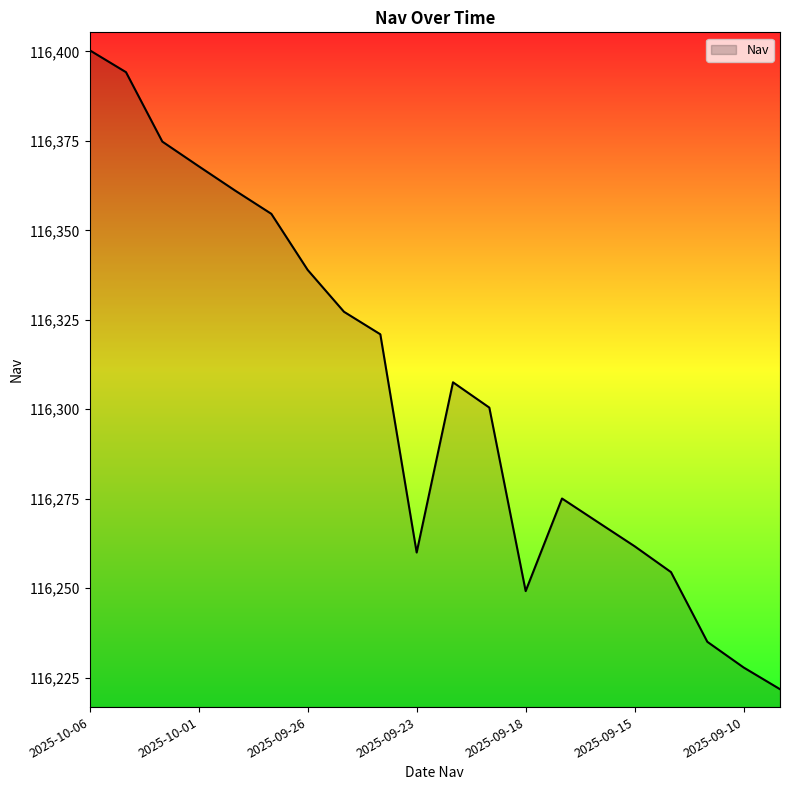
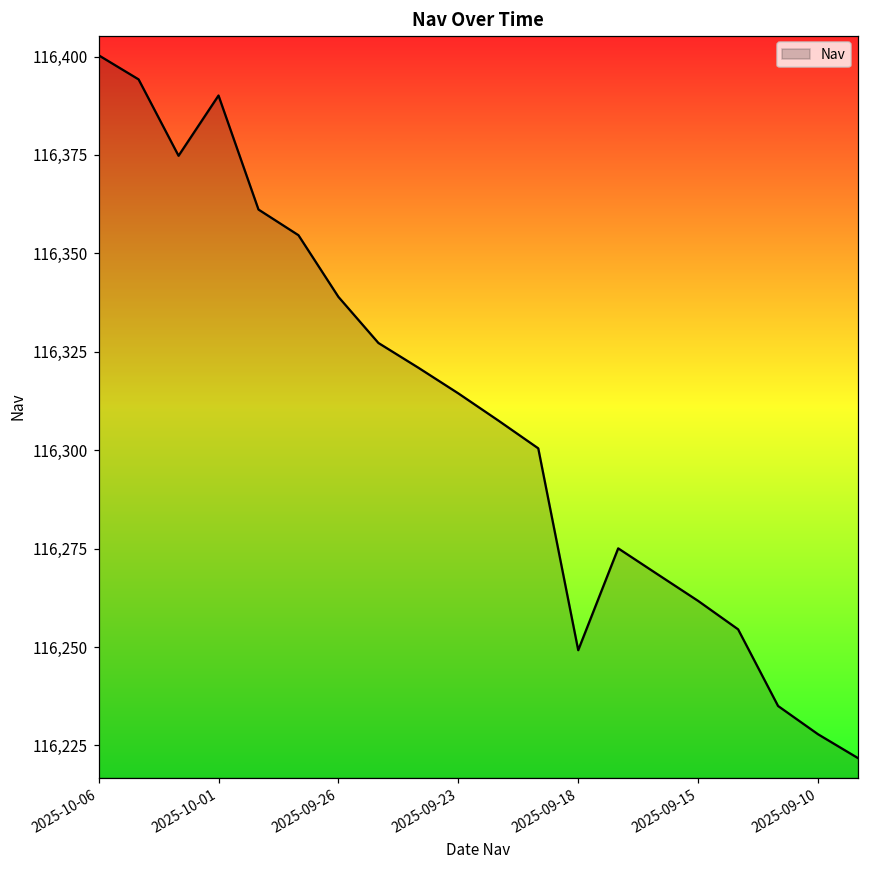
2025-10-01: 116,368 -> 116,390
2025-09-23: 116,260 -> 116,314
